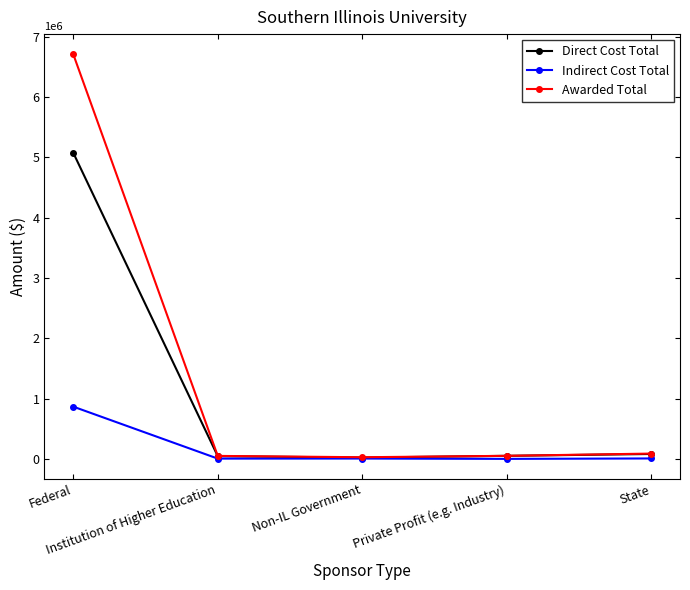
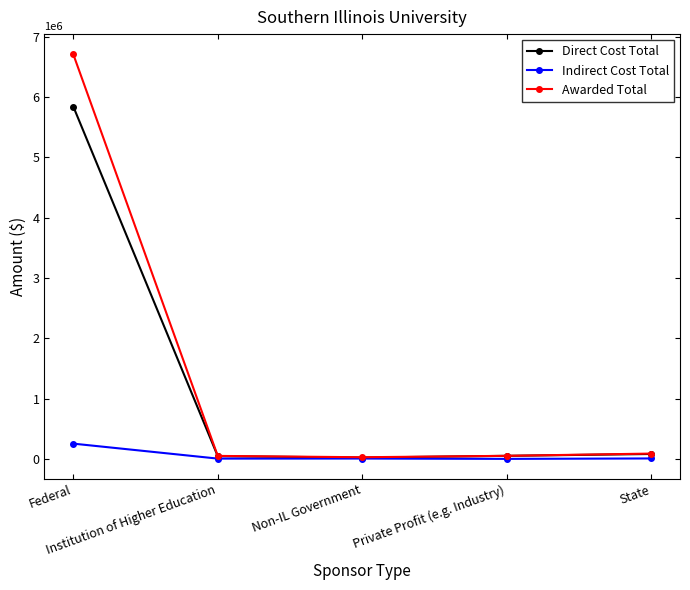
Direct Cost Total, Federal: 5100000 -> 5800000
Indirect Cost Total, Federal: 900000 -> 300000
